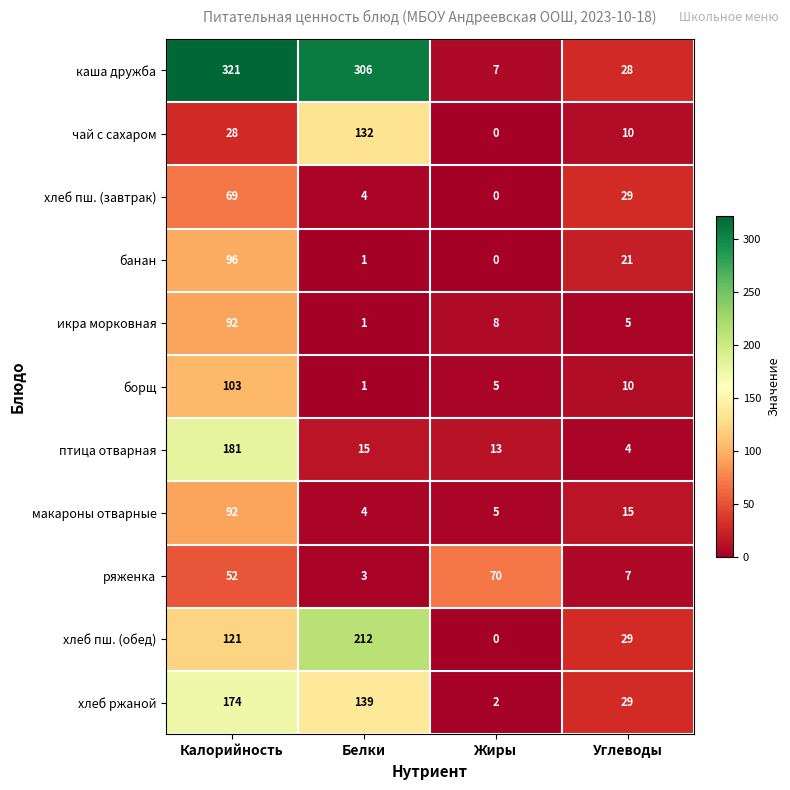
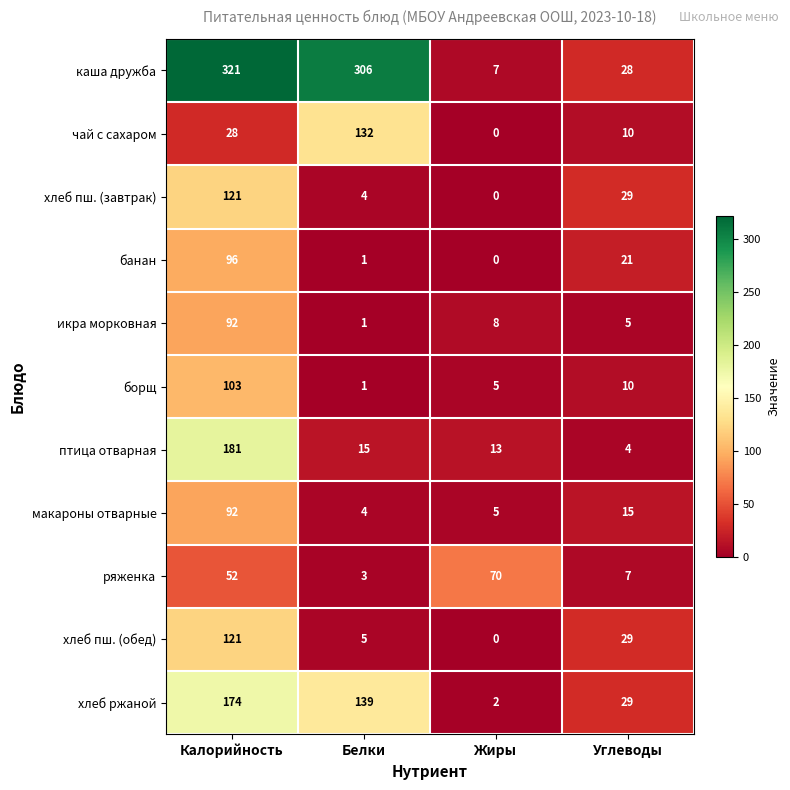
хлеб пш. (завтрак), Калорийность: 69 -> 121
хлеб пш. (обед), Белки: 212 -> 5
